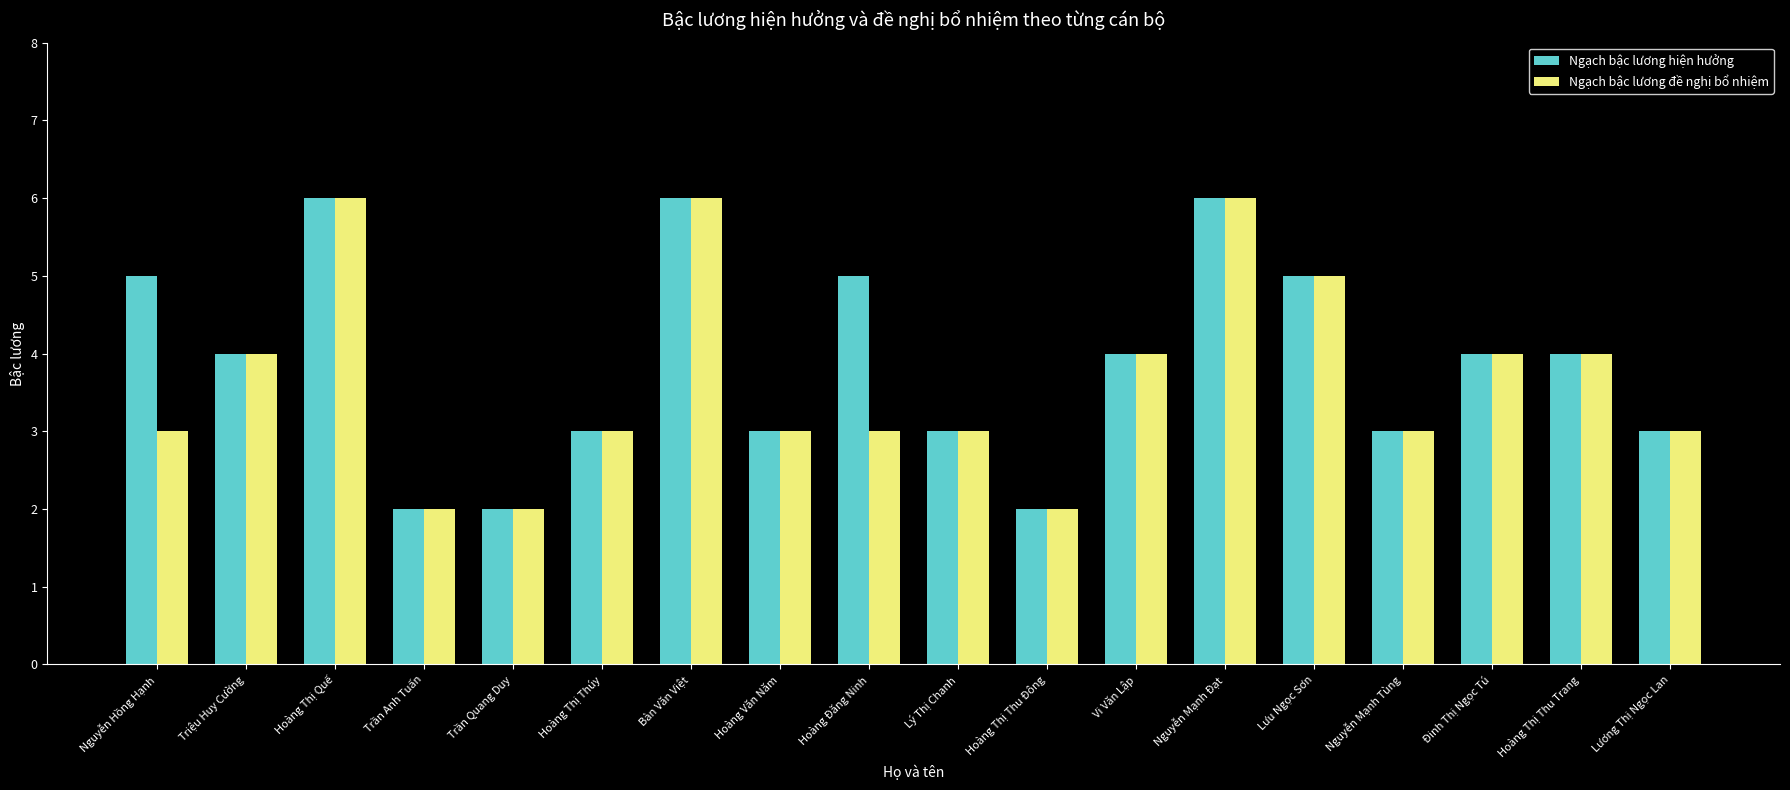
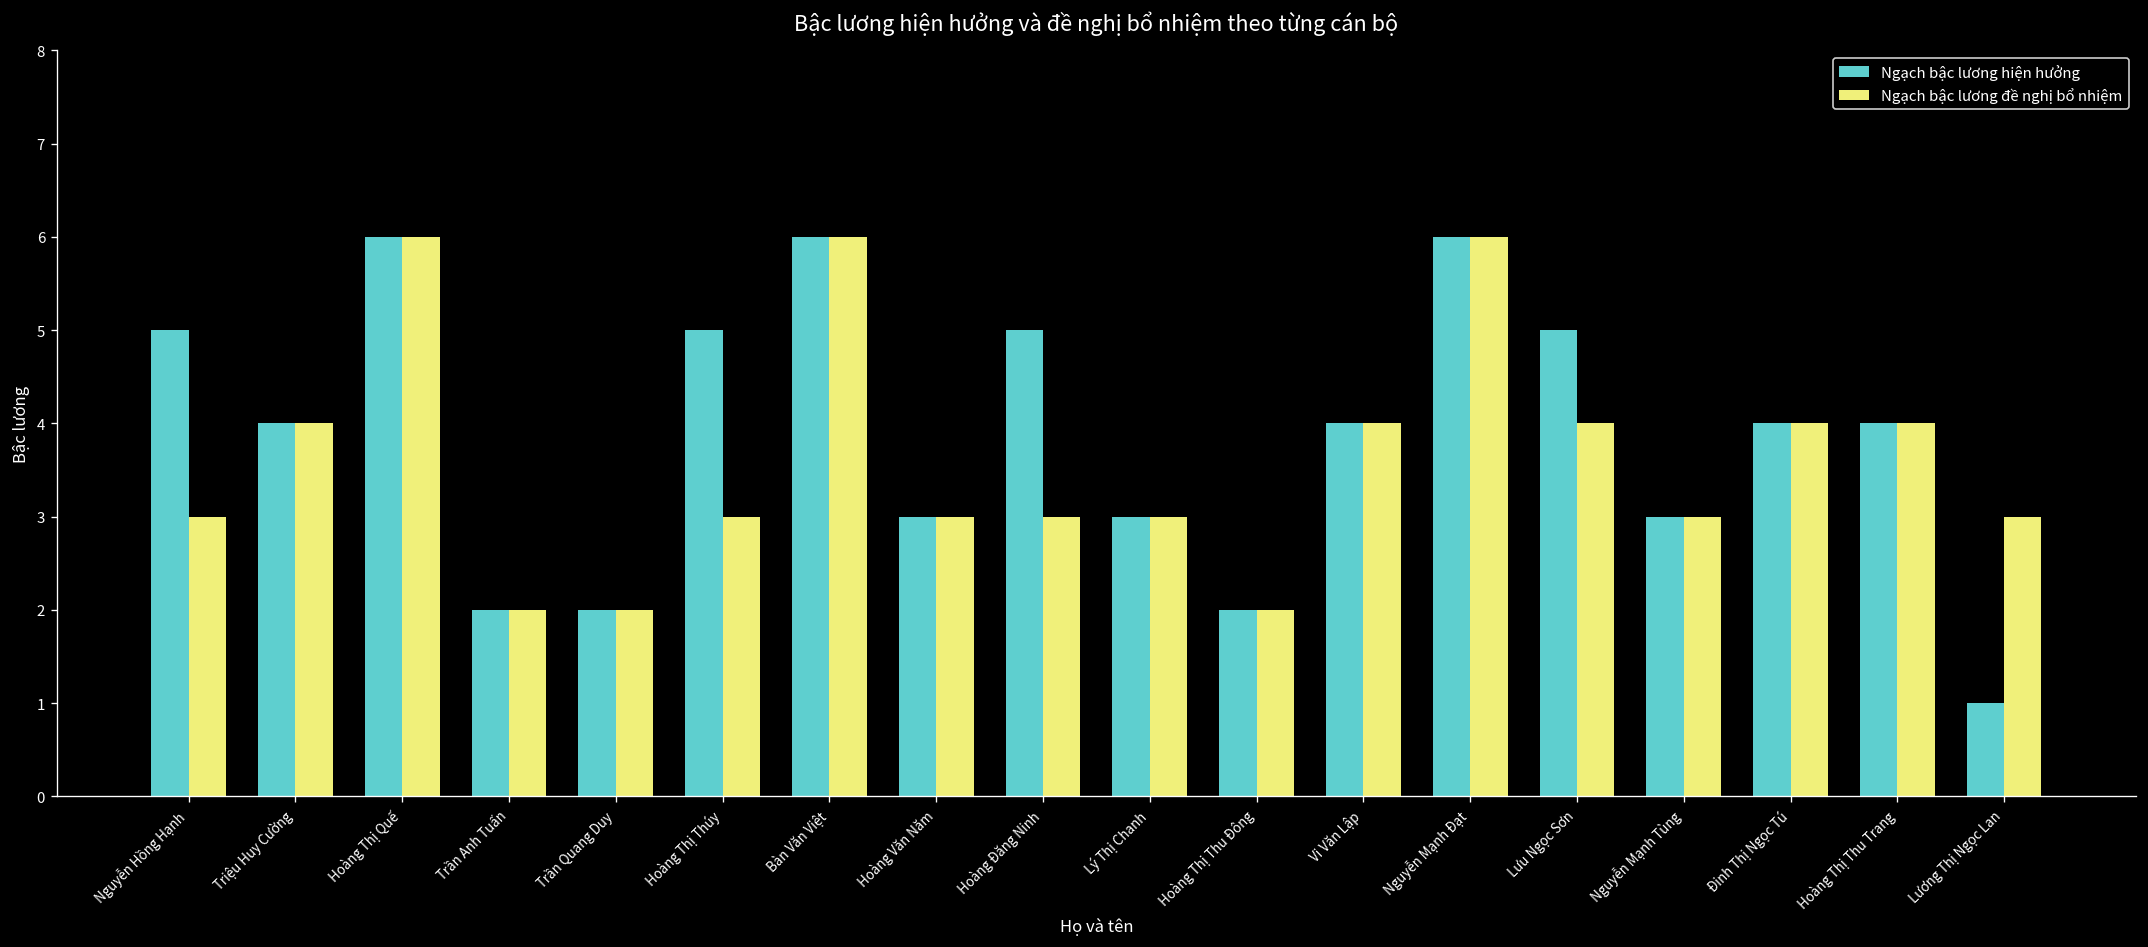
Ngạch bậc lương hiện hưởng, Hoàng Thị Thúy: 3 -> 5
Ngạch bậc lương đề nghị bổ nhiệm, Lưu Ngọc Sơn: 5 -> 4
Ngạch bậc lương hiện hưởng, Lương Thị Ngọc Lan: 3 -> 1
